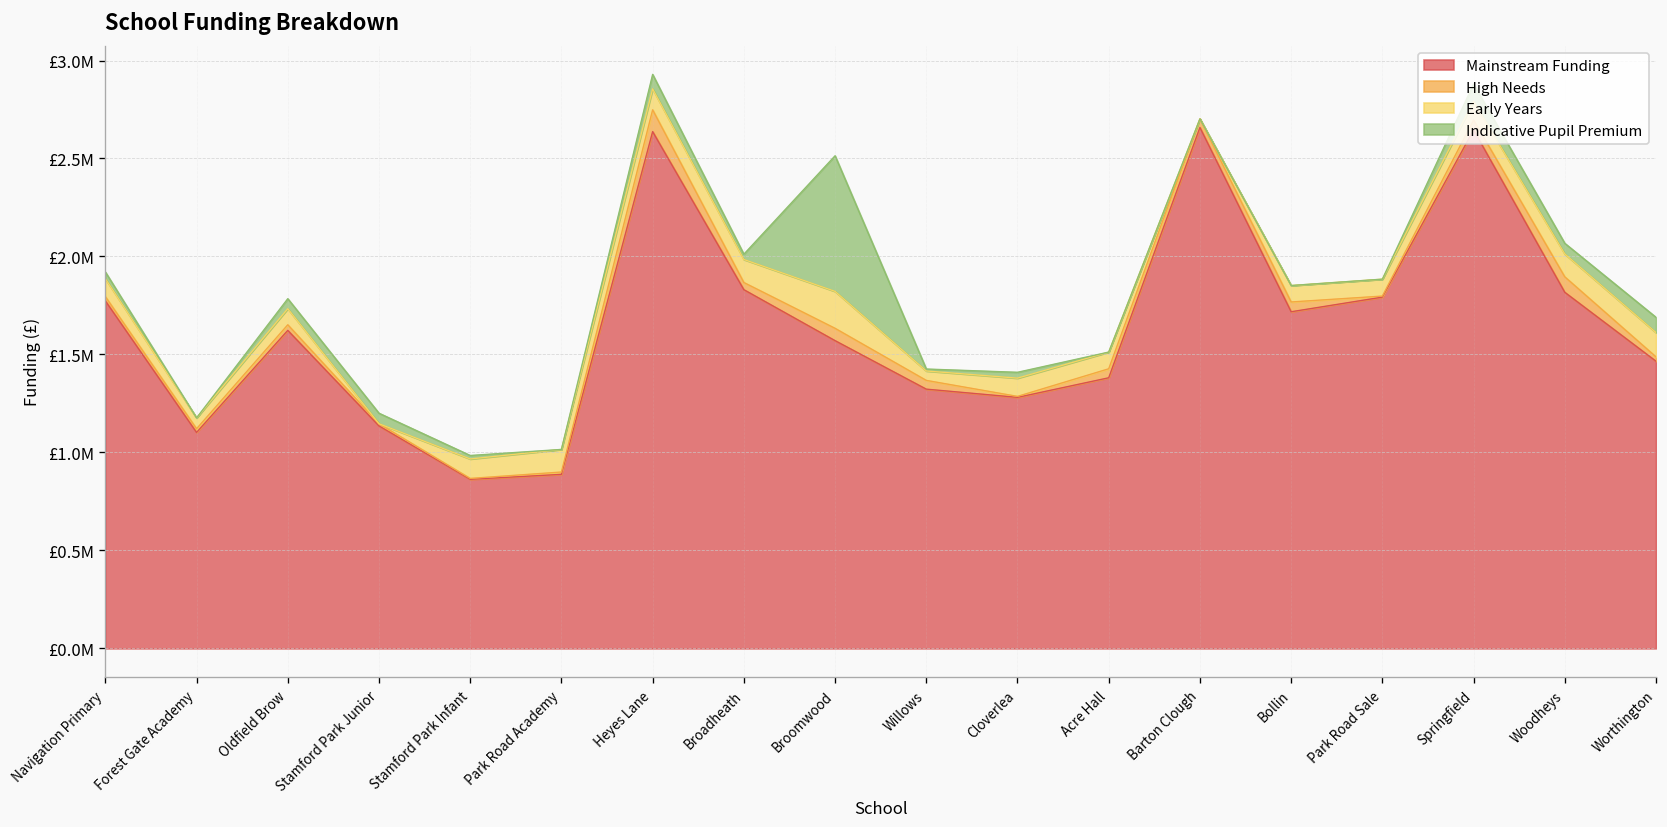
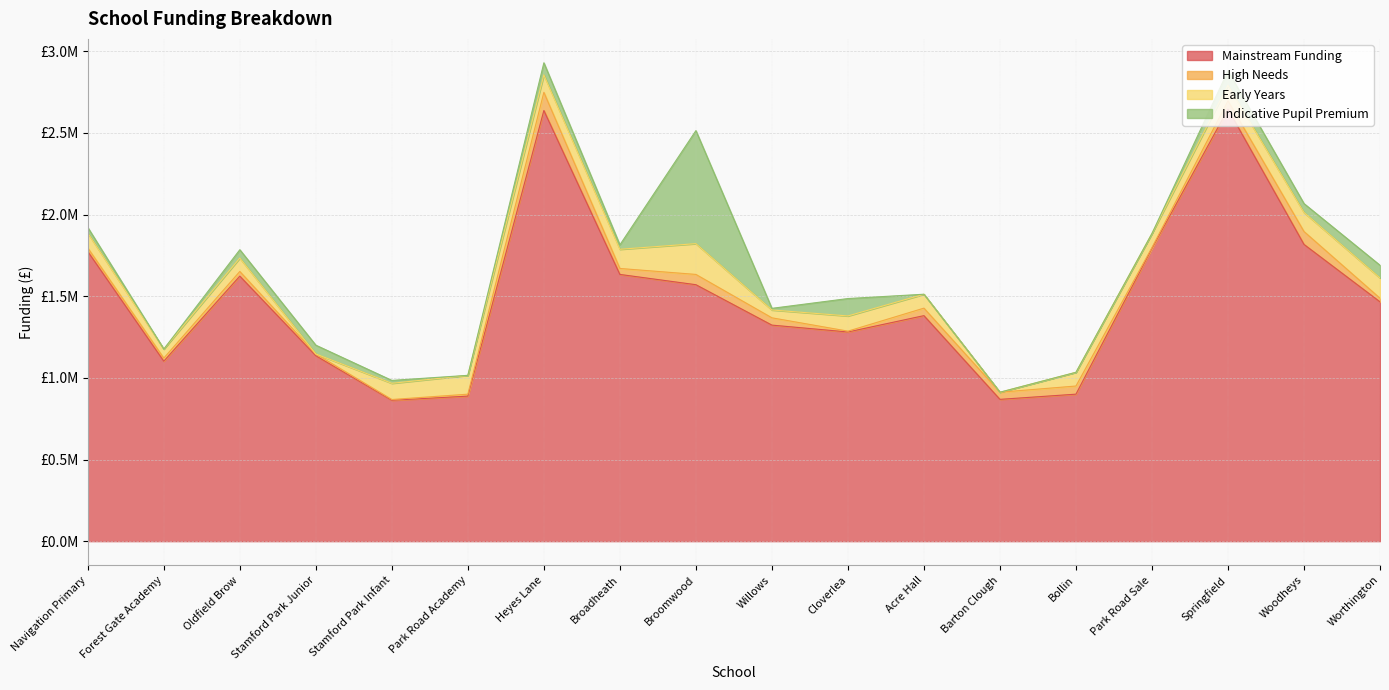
Mainstream Funding, Broadheath: £1830000 -> £1630000
Indicative Pupil Premium, Cloverlea: £30000 -> £110000
Mainstream Funding, Barton Clough: £2660000 -> £870000
Mainstream Funding, Bollin: £1720000 -> £900000
